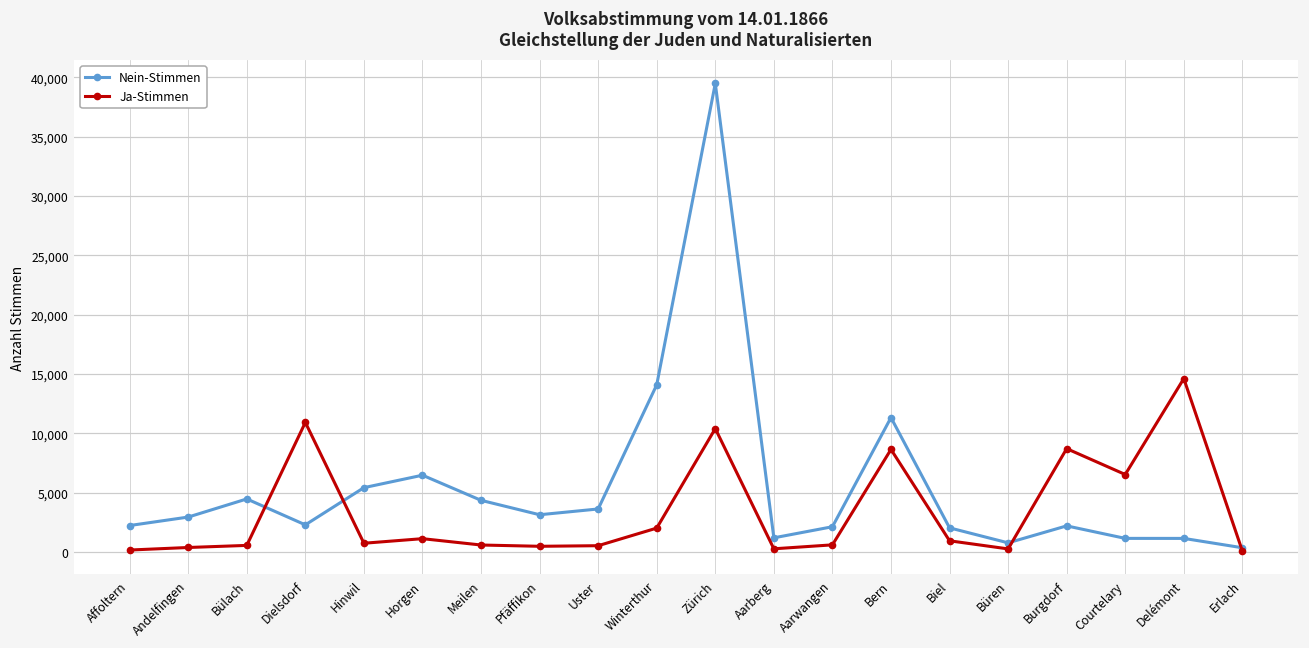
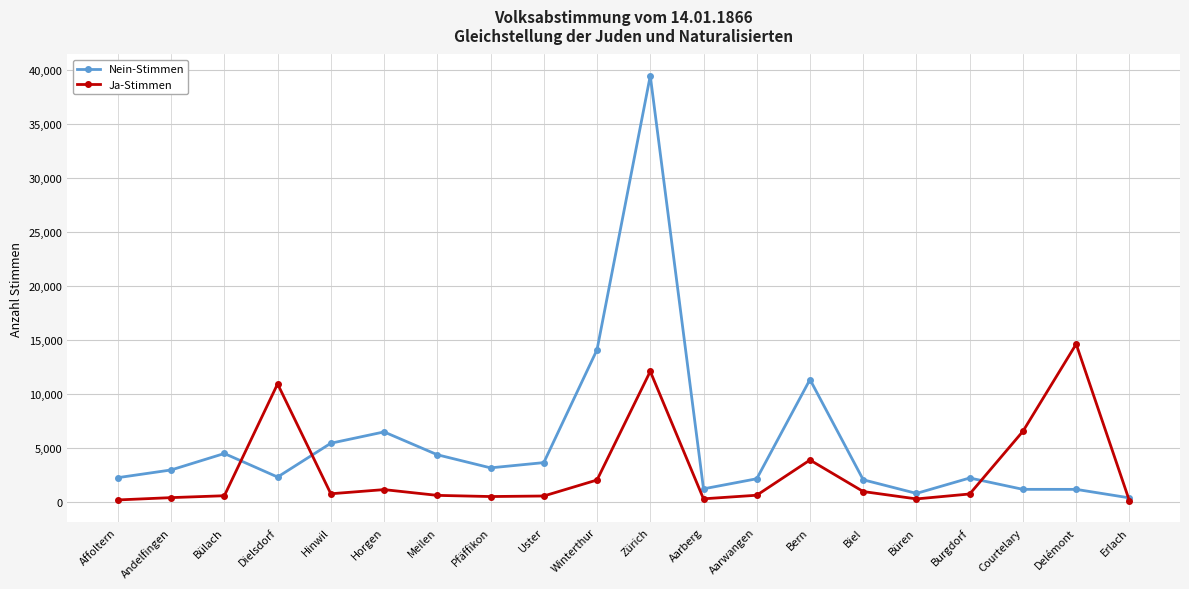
Ja-Stimmen, Zürich: 10,400 -> 12,100
Ja-Stimmen, Bern: 8,700 -> 3,900
Ja-Stimmen, Burgdorf: 8,700 -> 700
